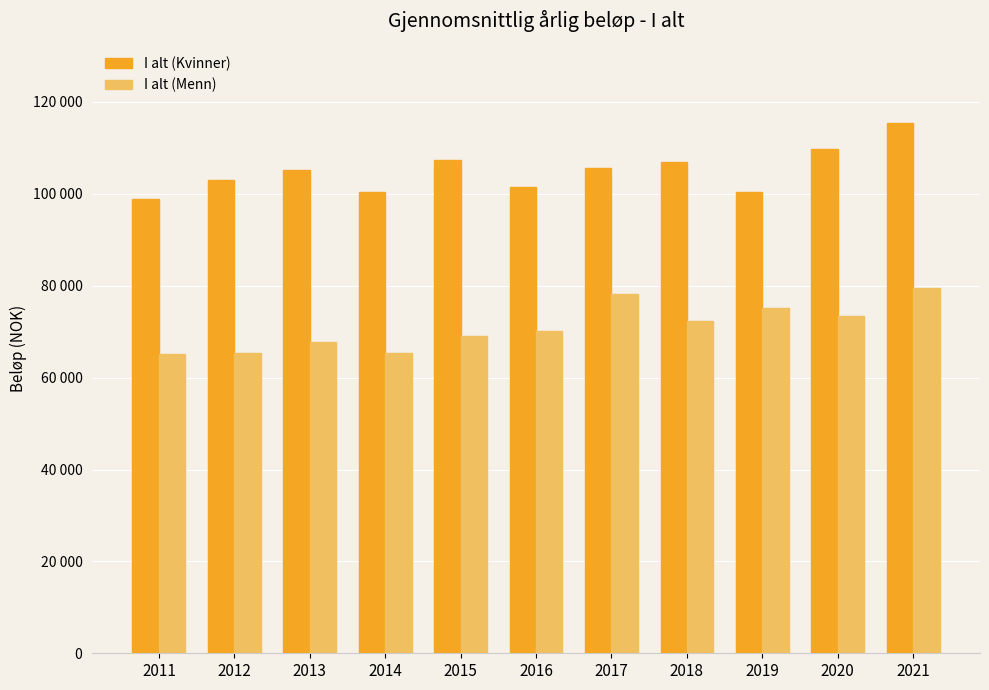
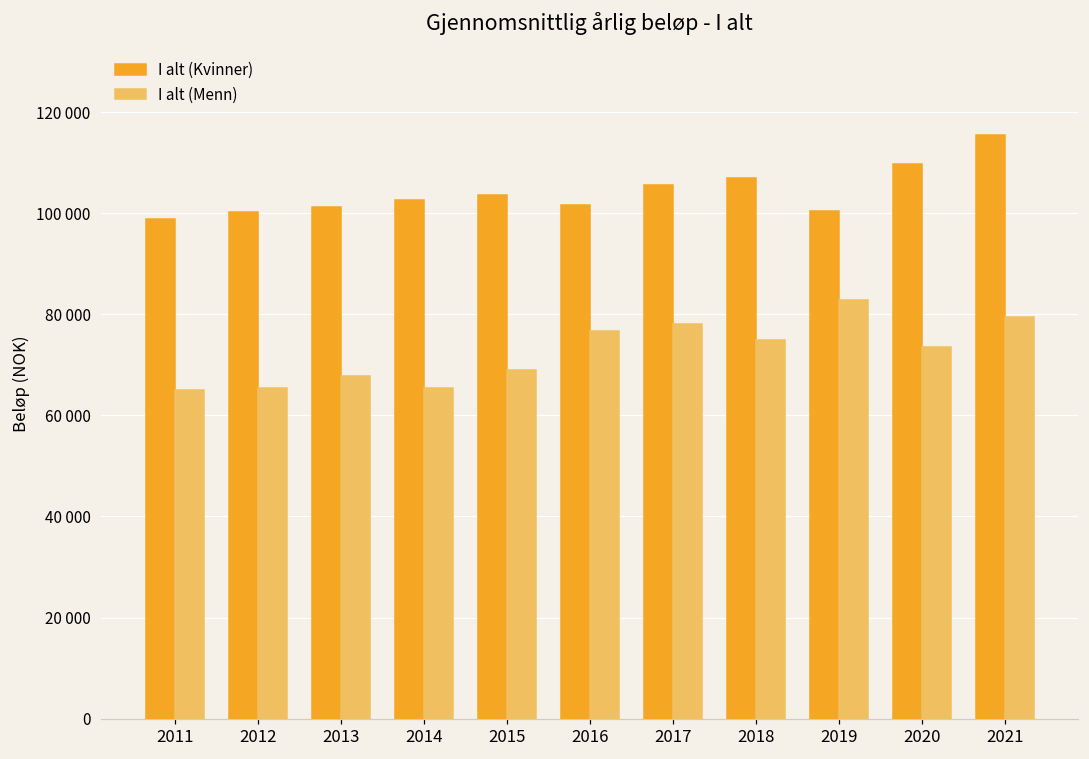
I alt (Kvinner), 2012: 103000 -> 100000
I alt (Kvinner), 2013: 105000 -> 101000
I alt (Kvinner), 2014: 100000 -> 103000
I alt (Kvinner), 2015: 107000 -> 104000
I alt (Menn), 2016: 70000 -> 77000
I alt (Menn), 2018: 72000 -> 75000
I alt (Menn), 2019: 75000 -> 83000
